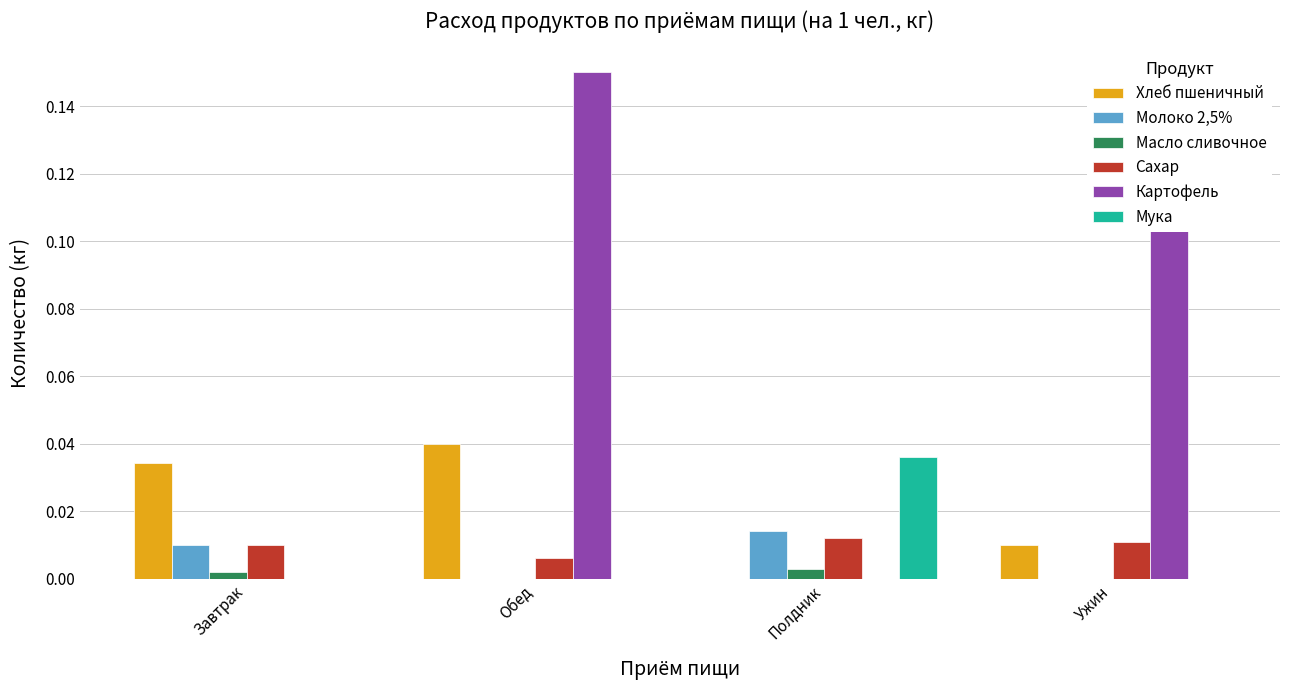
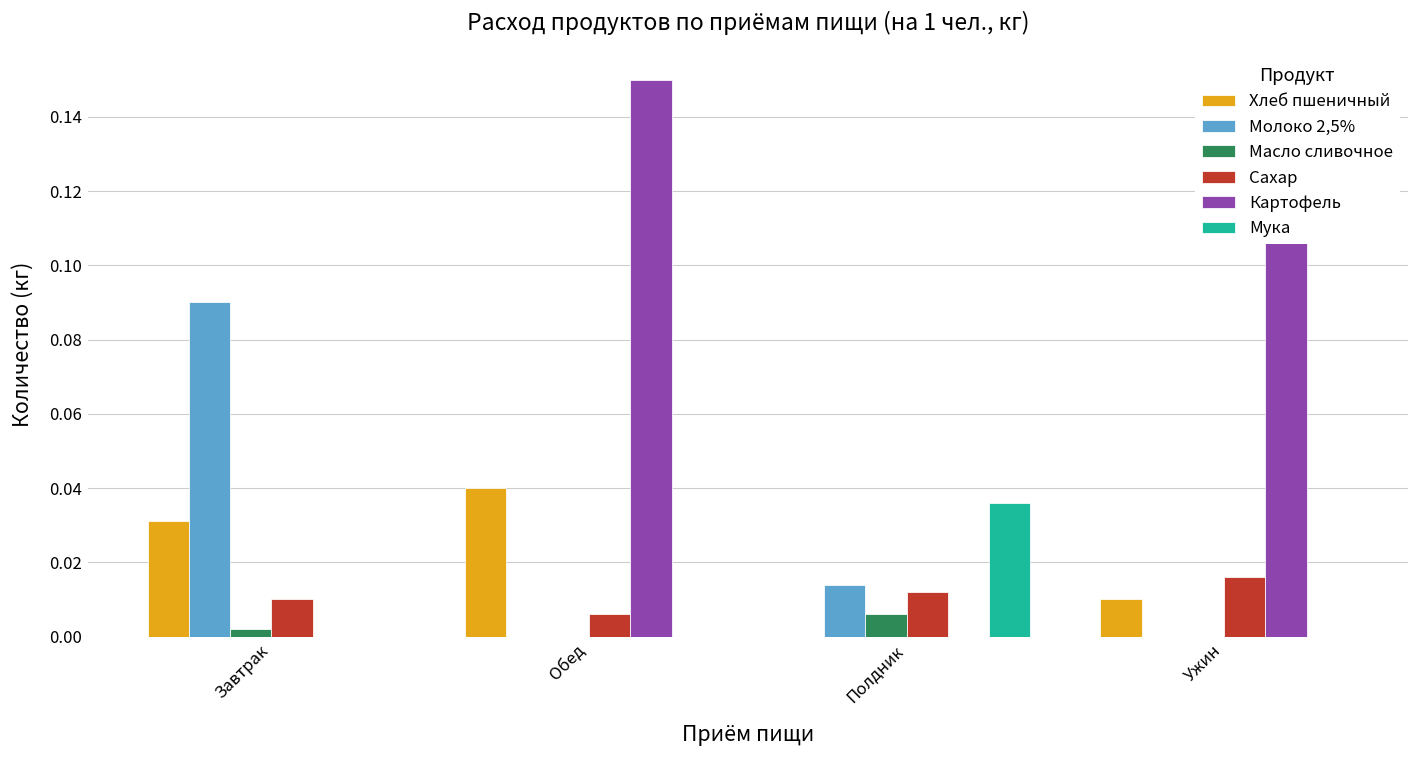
Хлеб пшеничный, Завтрак: 0.034 -> 0.031
Молоко 2,5%, Завтрак: 0.01 -> 0.09
Масло сливочное, Полдник: 0.003 -> 0.006
Сахар, Ужин: 0.011 -> 0.016
